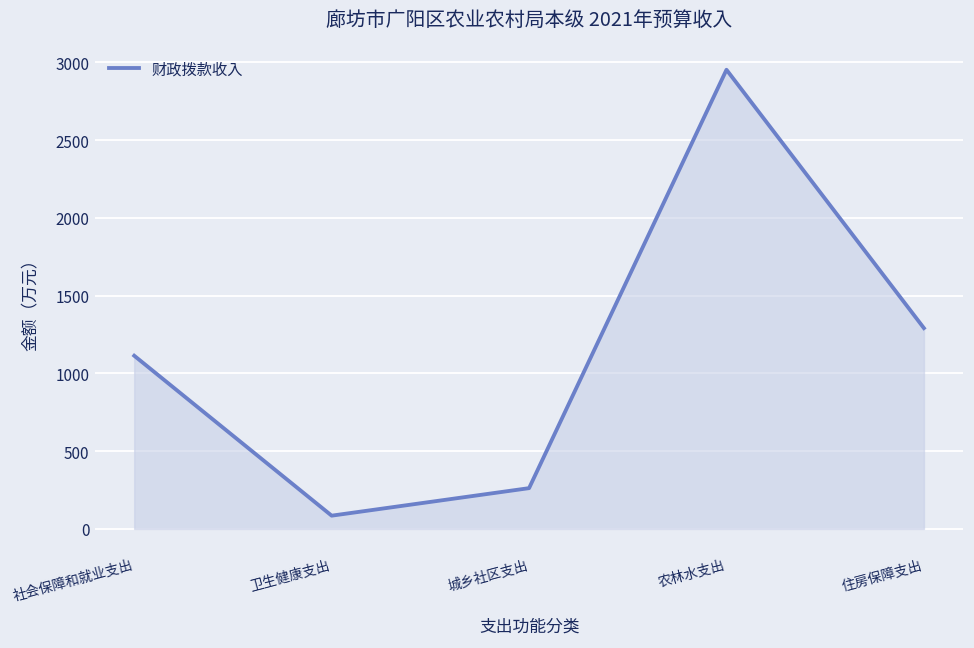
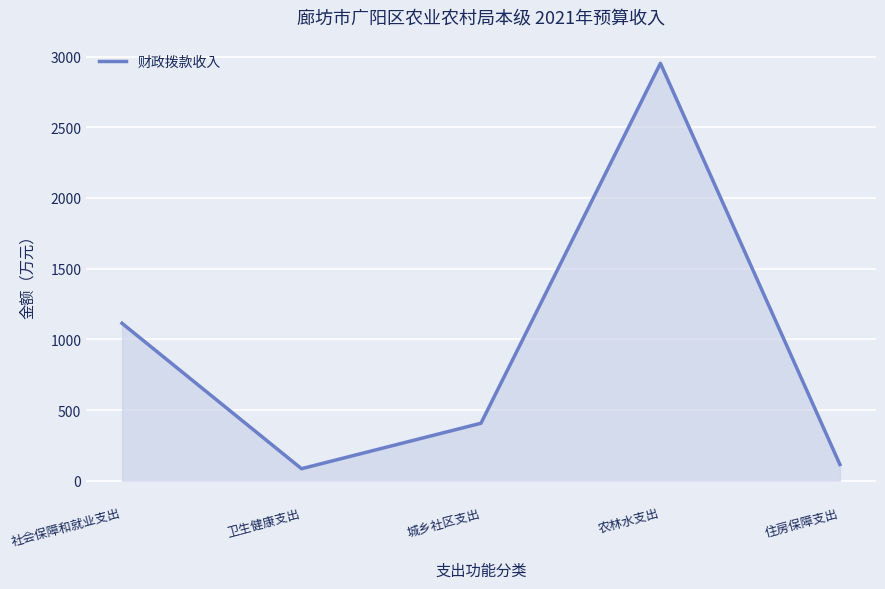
城乡社区支出: 260 -> 410
住房保障支出: 1290 -> 110
